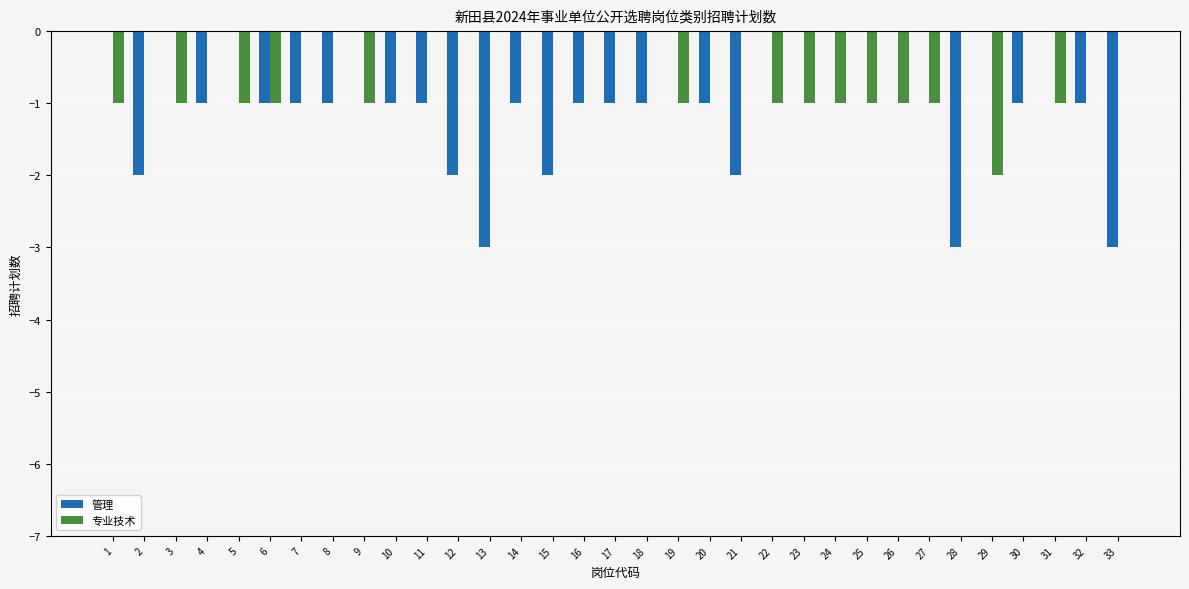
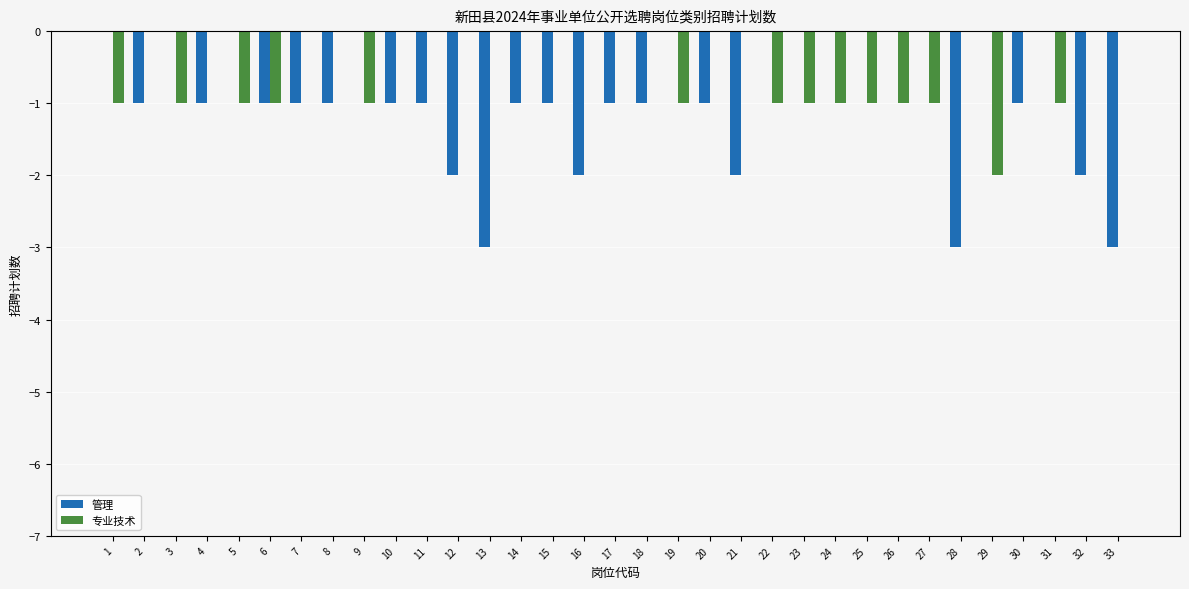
管理, 2: -2.0 -> -1.0
管理, 15: -2.0 -> -1.0
管理, 16: -1.0 -> -2.0
管理, 32: -1.0 -> -2.0
